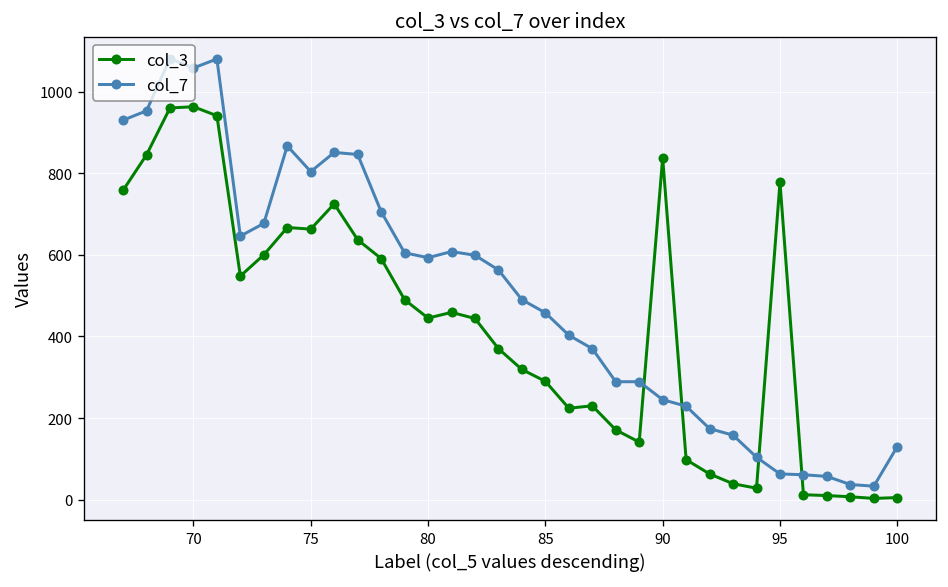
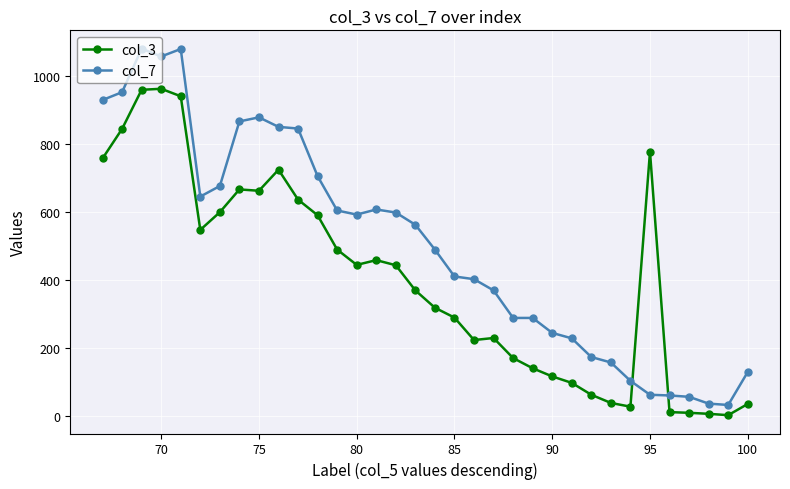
col_7, 75: 800 -> 880
col_7, 85: 460 -> 410
col_3, 90: 840 -> 120
col_3, 100: 10 -> 40
